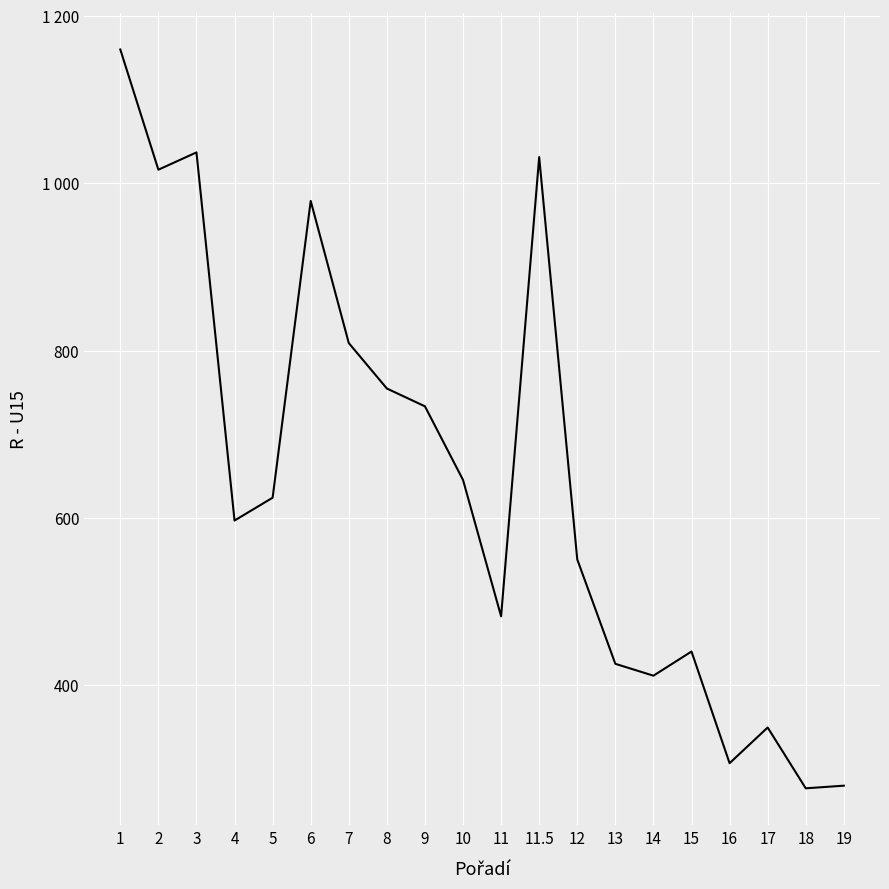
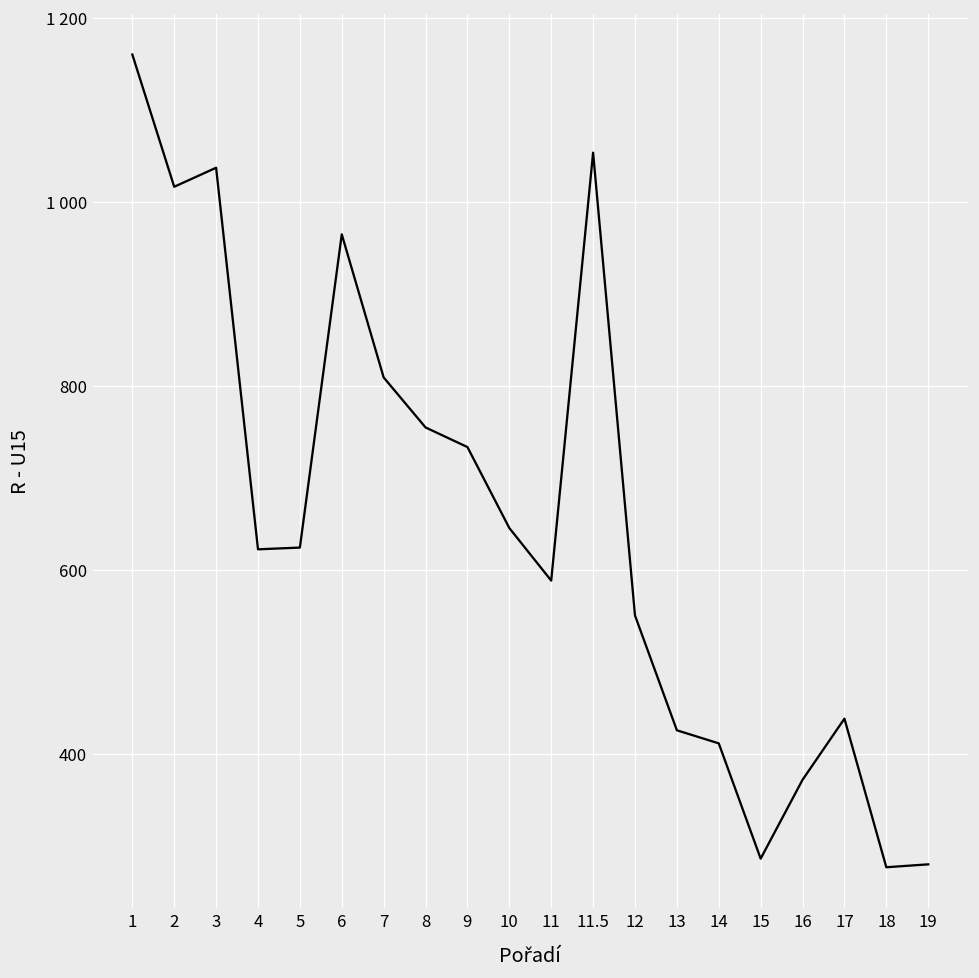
4: 600 -> 620
6: 980 -> 960
11: 480 -> 590
11.5: 1030 -> 1050
15: 440 -> 290
16: 310 -> 370
17: 350 -> 440
